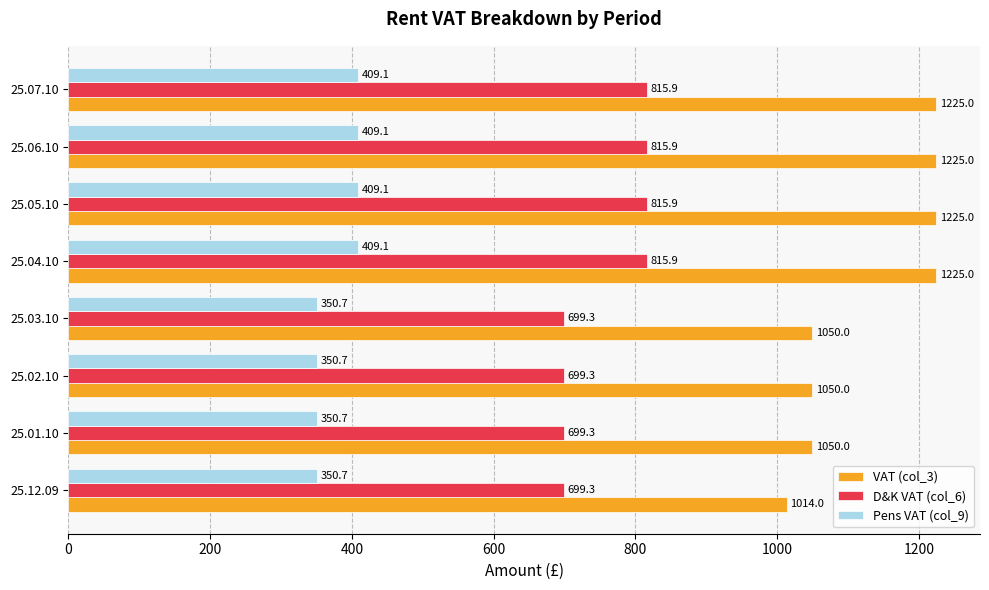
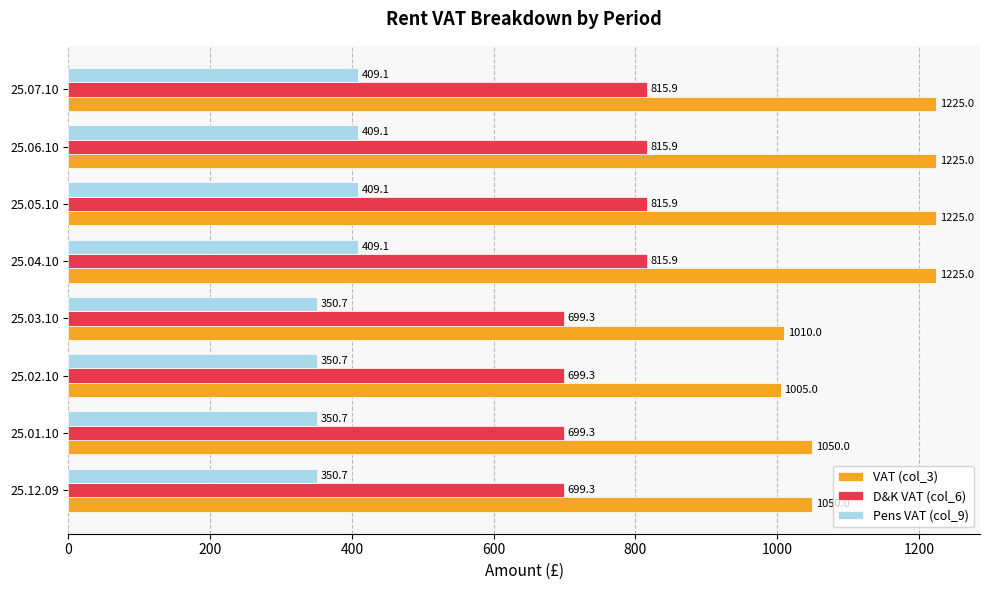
VAT (col_3), 25.03.10: 1050.0 -> 1010.0
VAT (col_3), 25.02.10: 1050.0 -> 1005.0
VAT (col_3), 25.12.09: 1010 -> 1050
